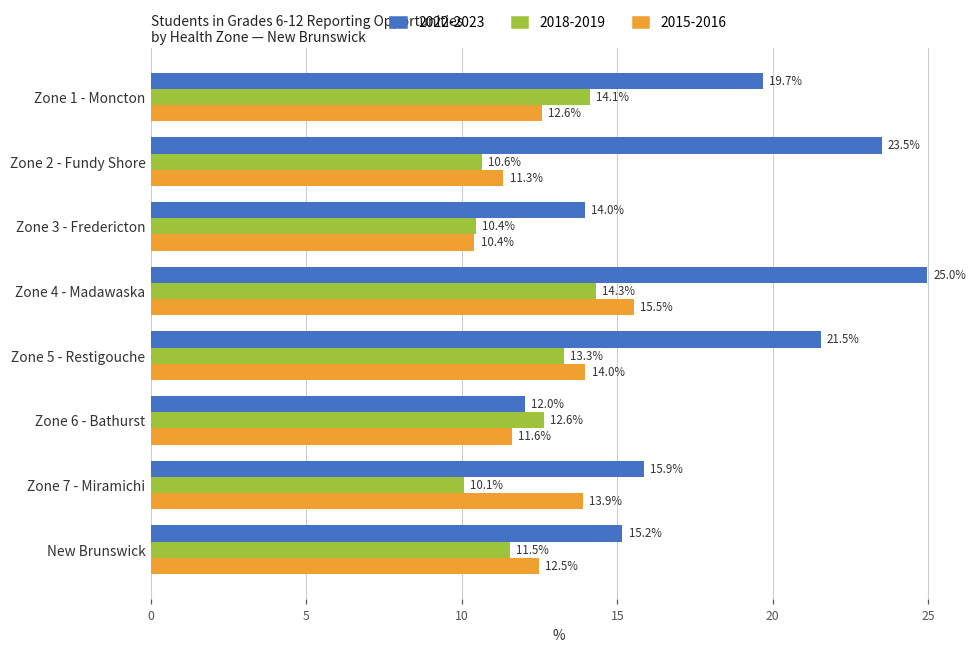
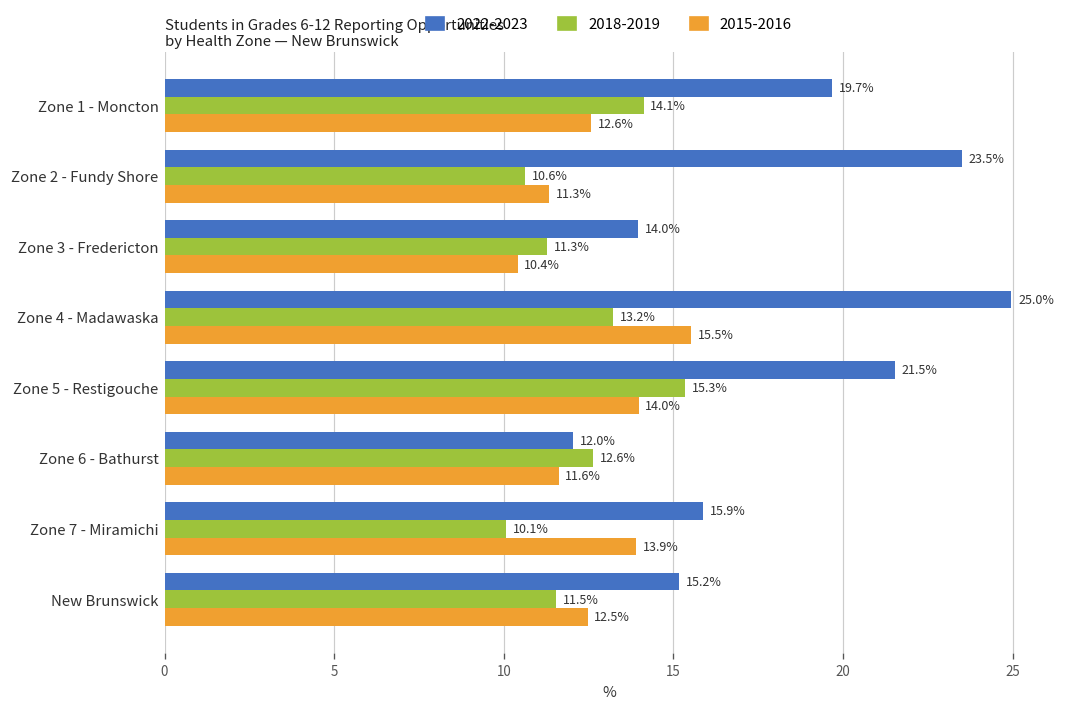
2018-2019, Zone 3 - Fredericton: 10.4% -> 11.3%
2018-2019, Zone 4 - Madawaska: 14.3% -> 13.2%
2018-2019, Zone 5 - Restigouche: 13.3% -> 15.3%
